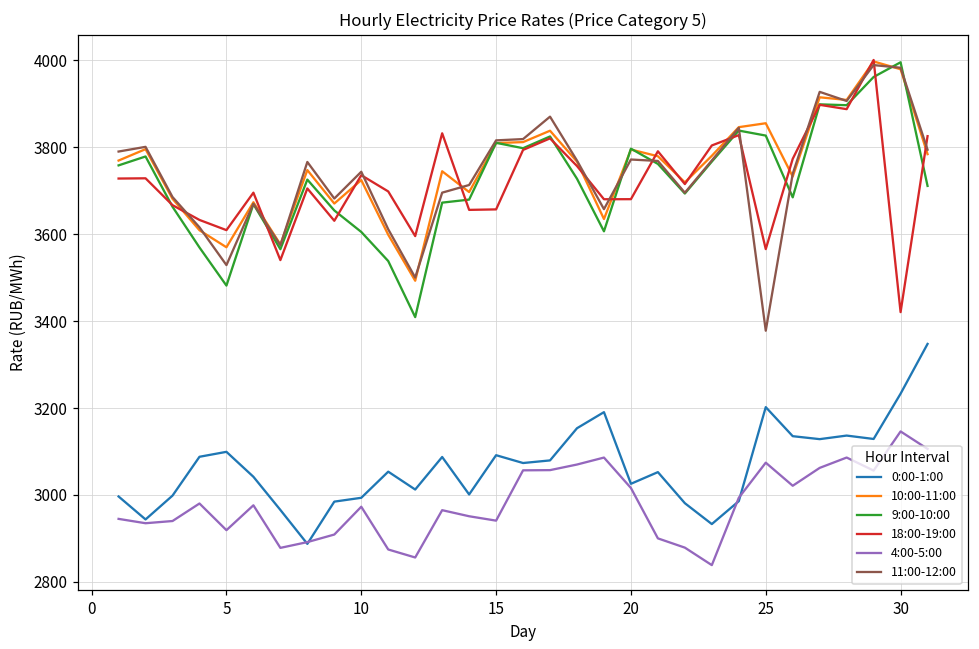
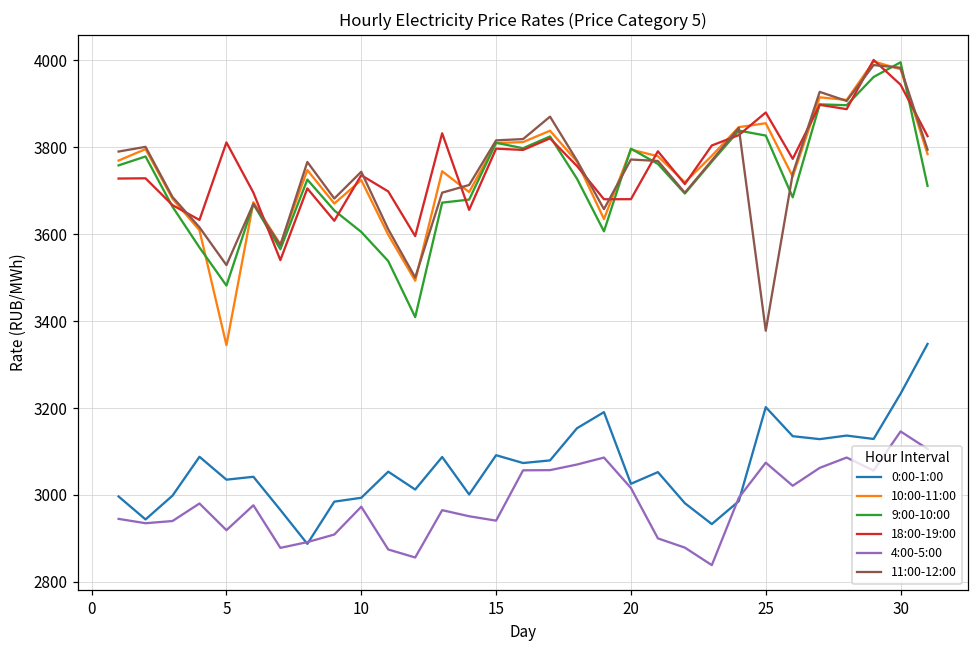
0:00-1:00, 5: 3100 -> 3040
10:00-11:00, 5: 3570 -> 3340
18:00-19:00, 5: 3610 -> 3810
18:00-19:00, 15: 3660 -> 3800
18:00-19:00, 25: 3570 -> 3880
18:00-19:00, 30: 3420 -> 3940
